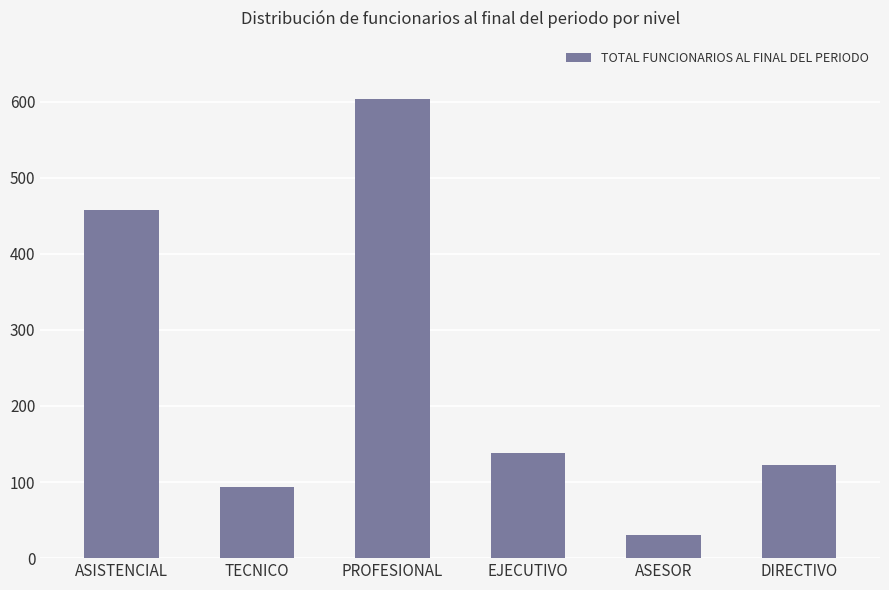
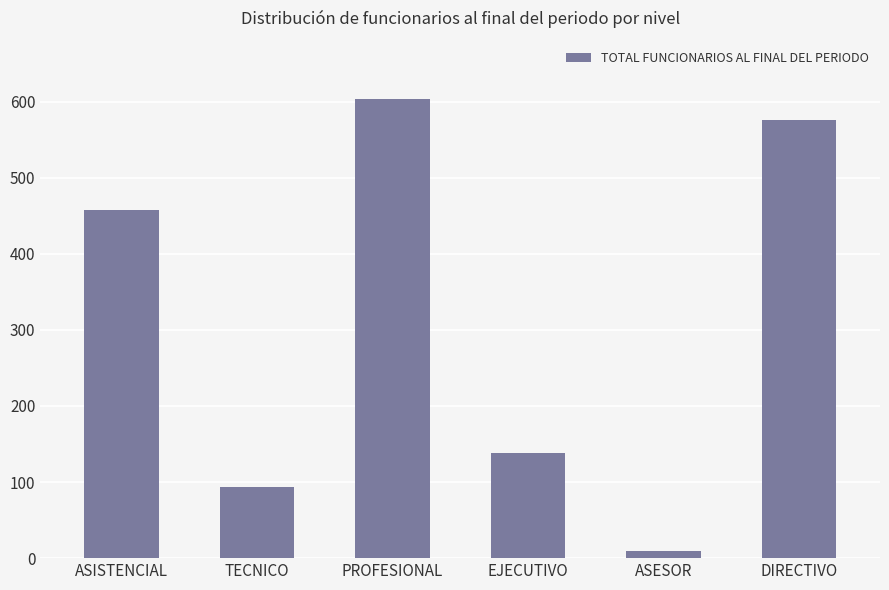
ASESOR: 30 -> 10
DIRECTIVO: 120 -> 580
